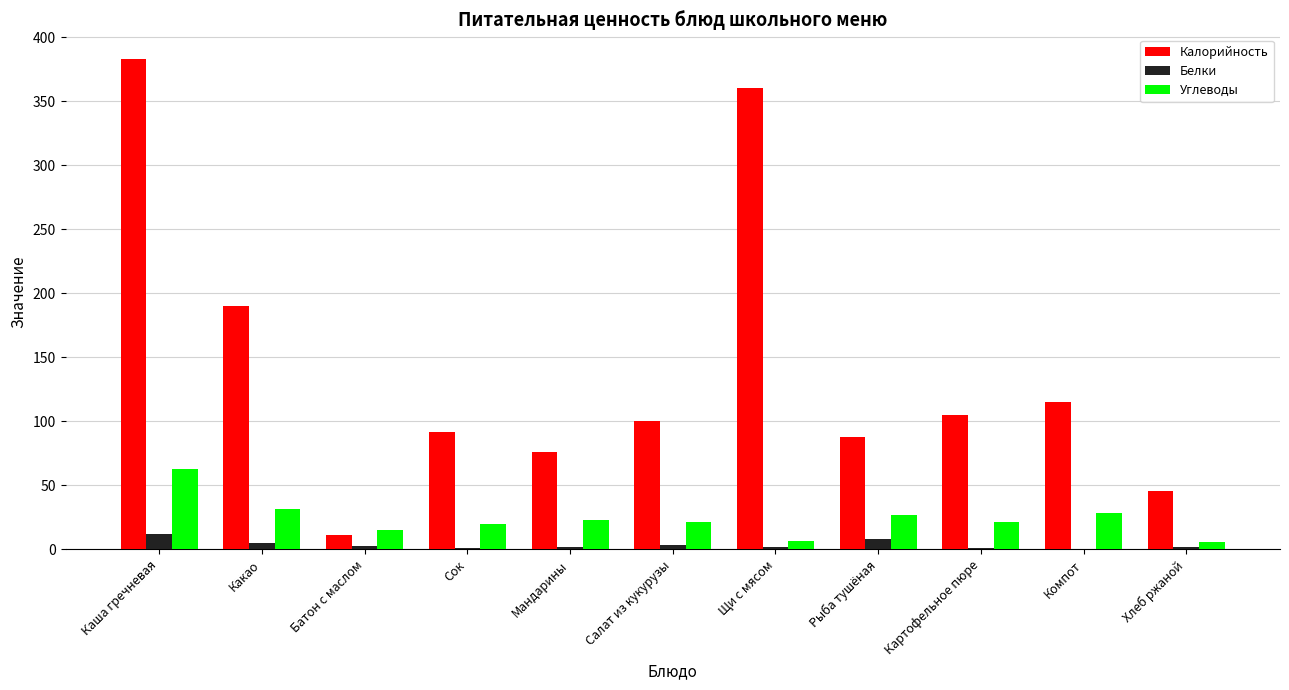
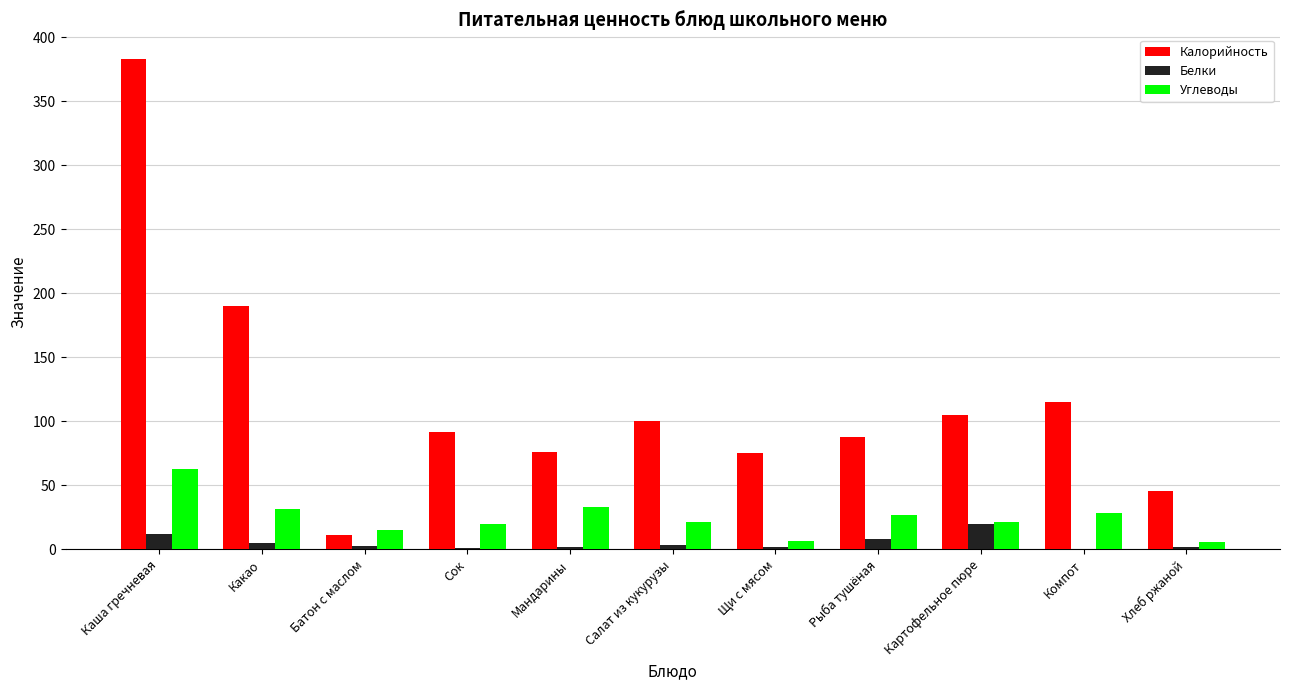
Углеводы, Мандарины: 23 -> 33
Калорийность, Щи с мясом: 360 -> 75
Белки, Картофельное пюре: 1 -> 20
